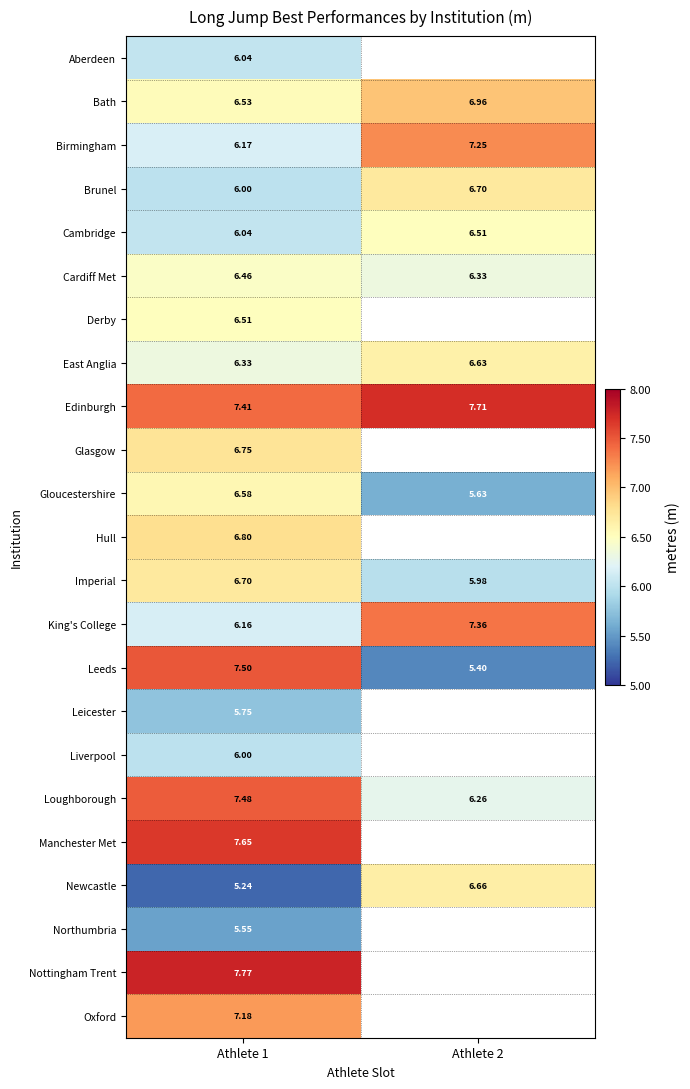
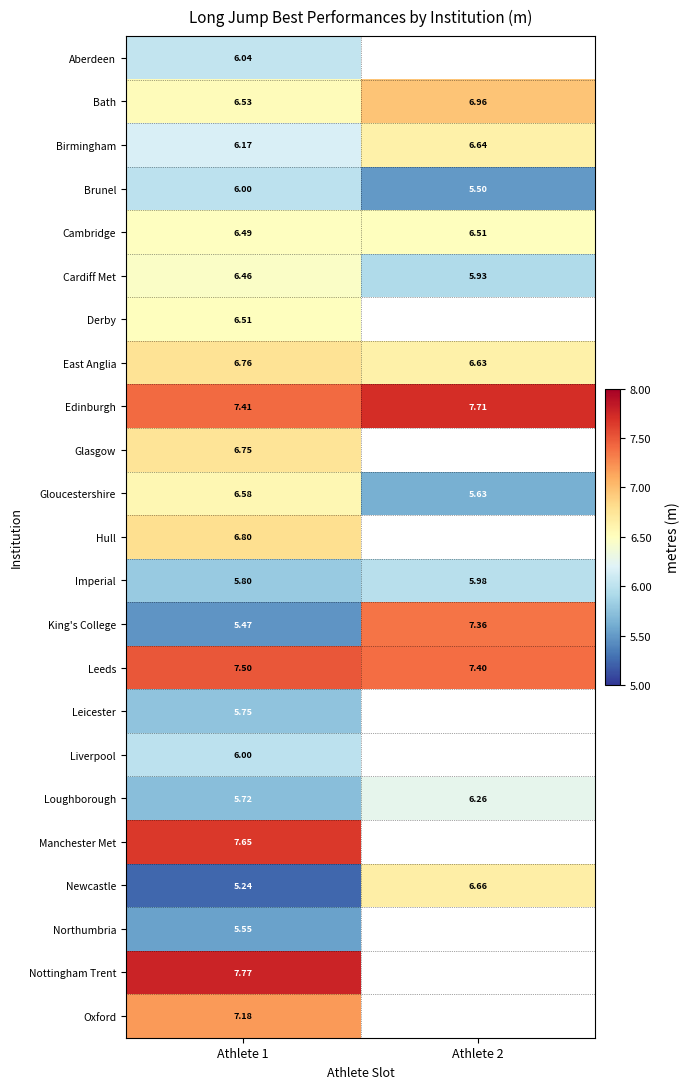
Birmingham, Athlete 2: 7.25 -> 6.64
Brunel, Athlete 2: 6.70 -> 5.50
Cambridge, Athlete 1: 6.04 -> 6.49
Cardiff Met, Athlete 2: 6.33 -> 5.93
East Anglia, Athlete 1: 6.33 -> 6.76
Imperial, Athlete 1: 6.70 -> 5.80
King's College, Athlete 1: 6.16 -> 5.47
Leeds, Athlete 2: 5.40 -> 7.40
Loughborough, Athlete 1: 7.48 -> 5.72
